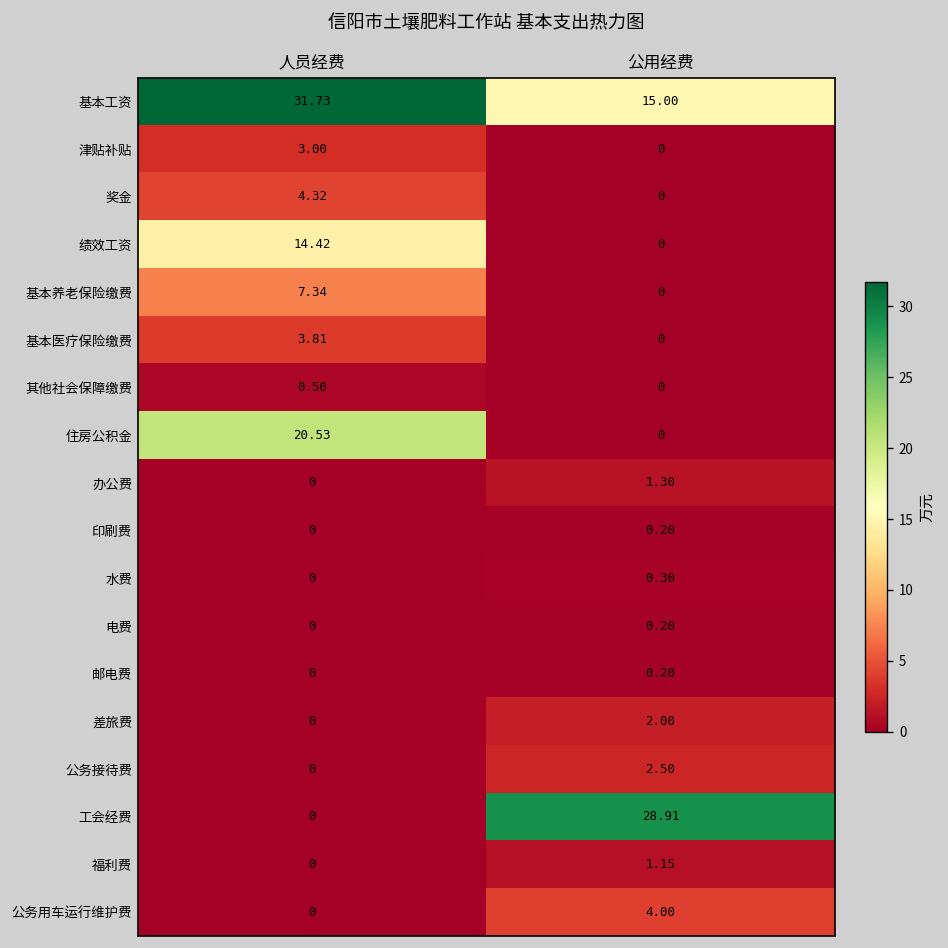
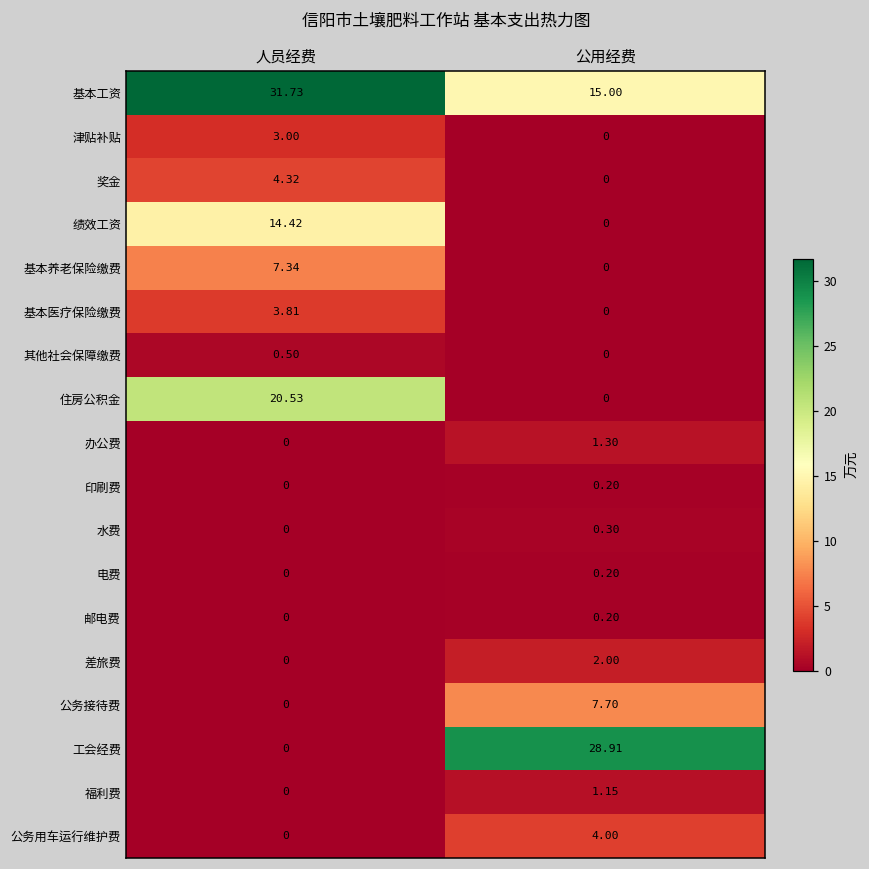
公务接待费, 公用经费: 2.50 -> 7.70
